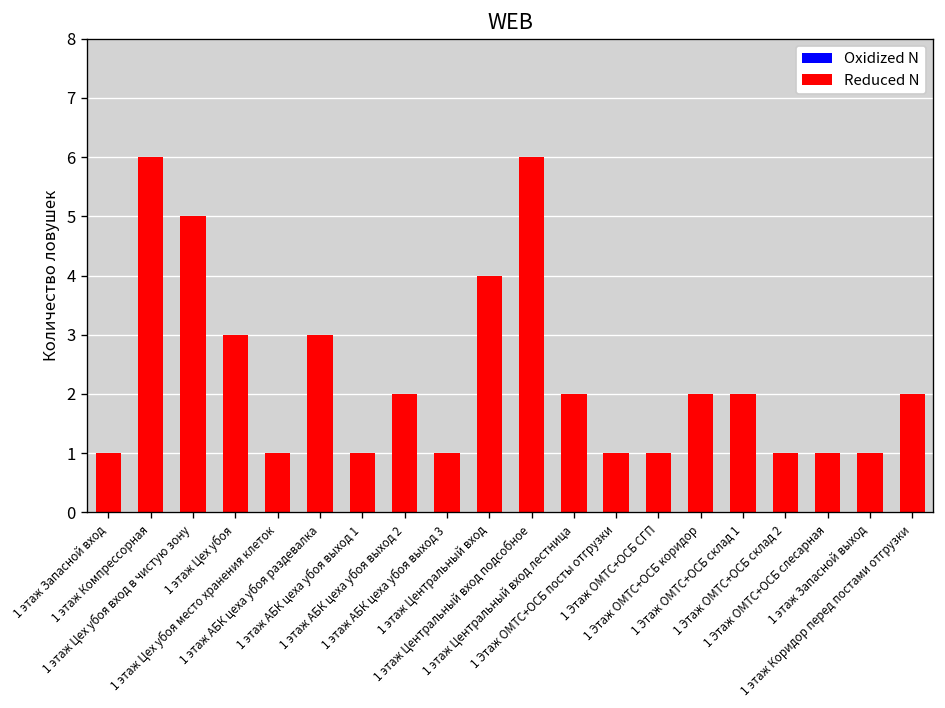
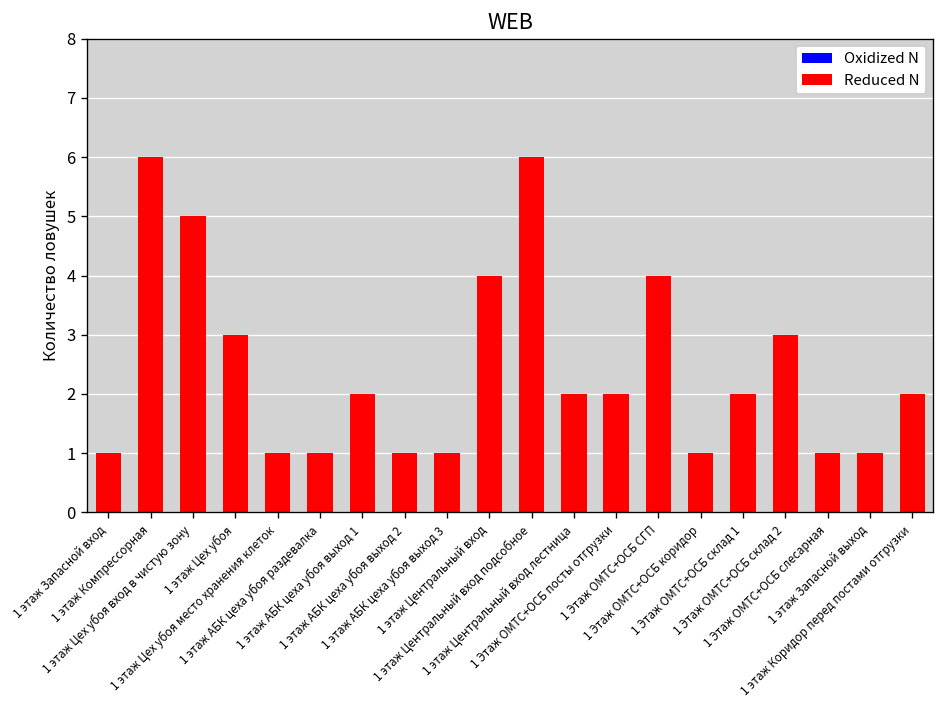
Reduced N, 1 этаж АБК цеха убоя раздевалка: 3 -> 1
Reduced N, 1 этаж АБК цеха убоя выход 1: 1 -> 2
Reduced N, 1 этаж АБК цеха убоя выход 2: 2 -> 1
Reduced N, 1 Этаж ОМТС+ОСБ посты отгрузки: 1 -> 2
Reduced N, 1 Этаж ОМТС+ОСБ СГП: 1 -> 4
Reduced N, 1 Этаж ОМТС+ОСБ коридор: 2 -> 1
Reduced N, 1 Этаж ОМТС+ОСБ склад 2: 1 -> 3
